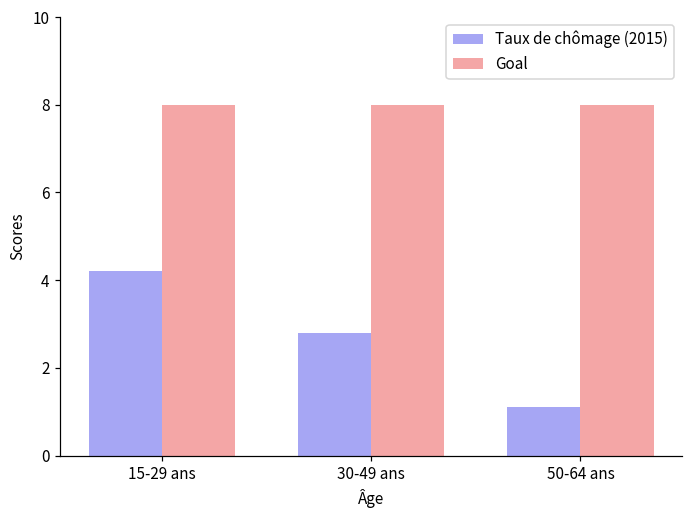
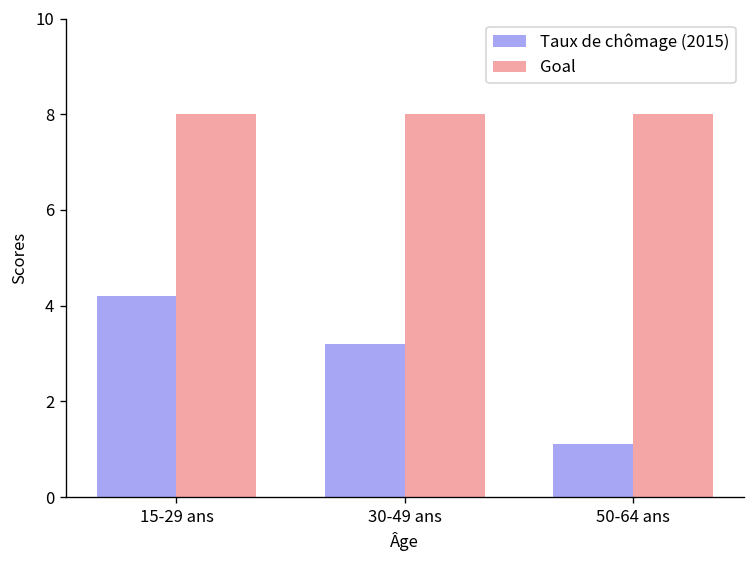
Taux de chômage (2015), 30-49 ans: 2.8 -> 3.2
